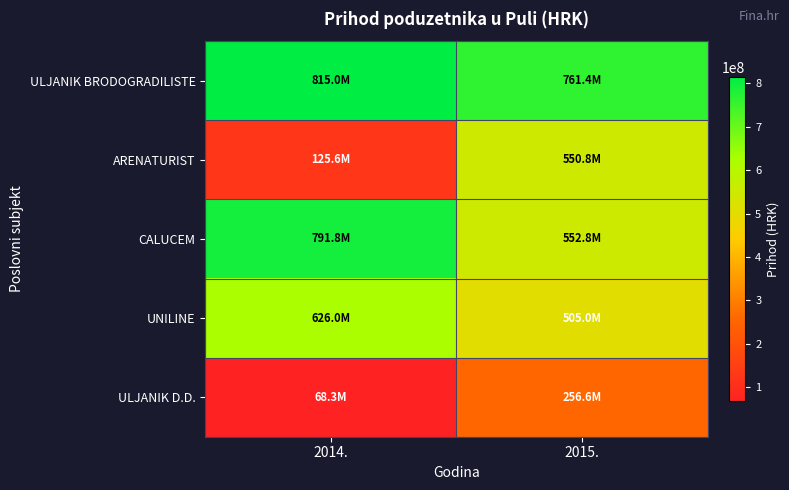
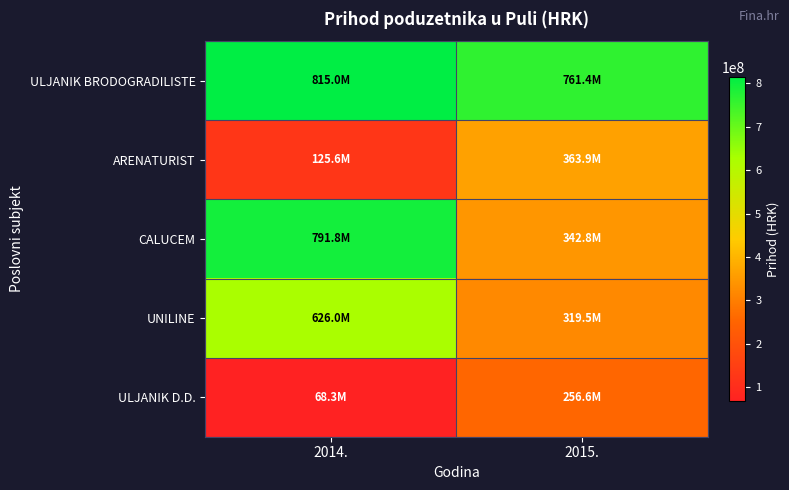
ARENATURIST, 2015.: 550.8M -> 363.9M
CALUCEM, 2015.: 552.8M -> 342.8M
UNILINE, 2015.: 505.0M -> 319.5M
